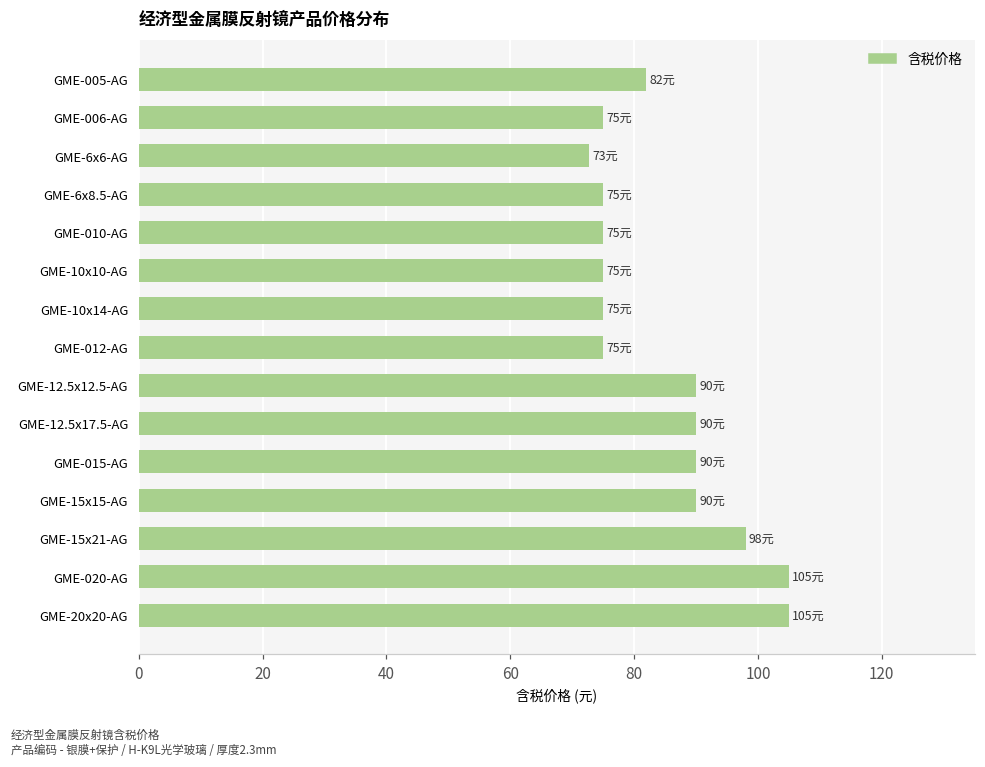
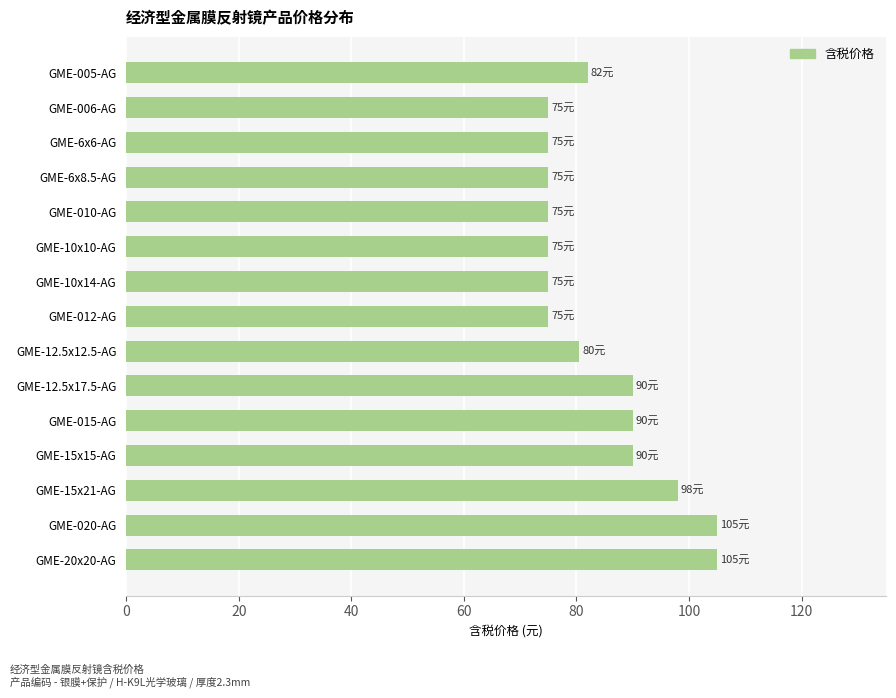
GME-6x6-AG: 73元 -> 75元
GME-12.5x12.5-AG: 90元 -> 80元
